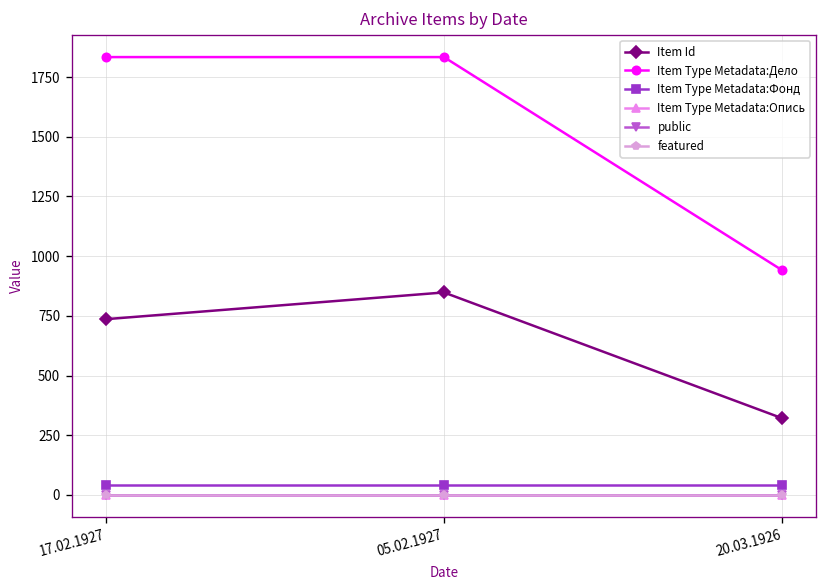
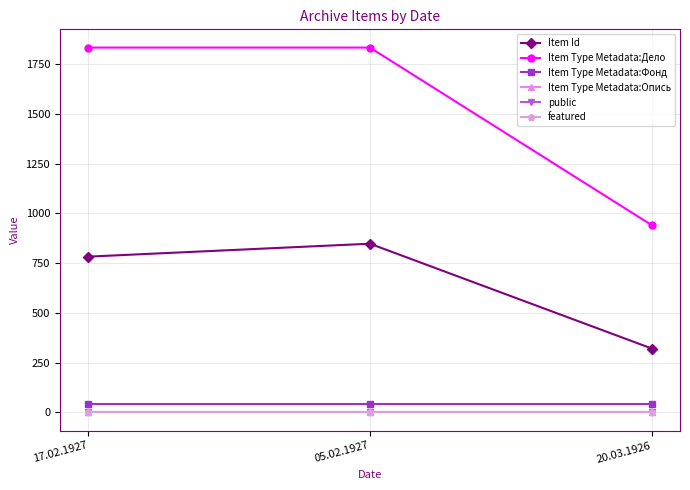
Item Id, 17.02.1927: 740 -> 780
